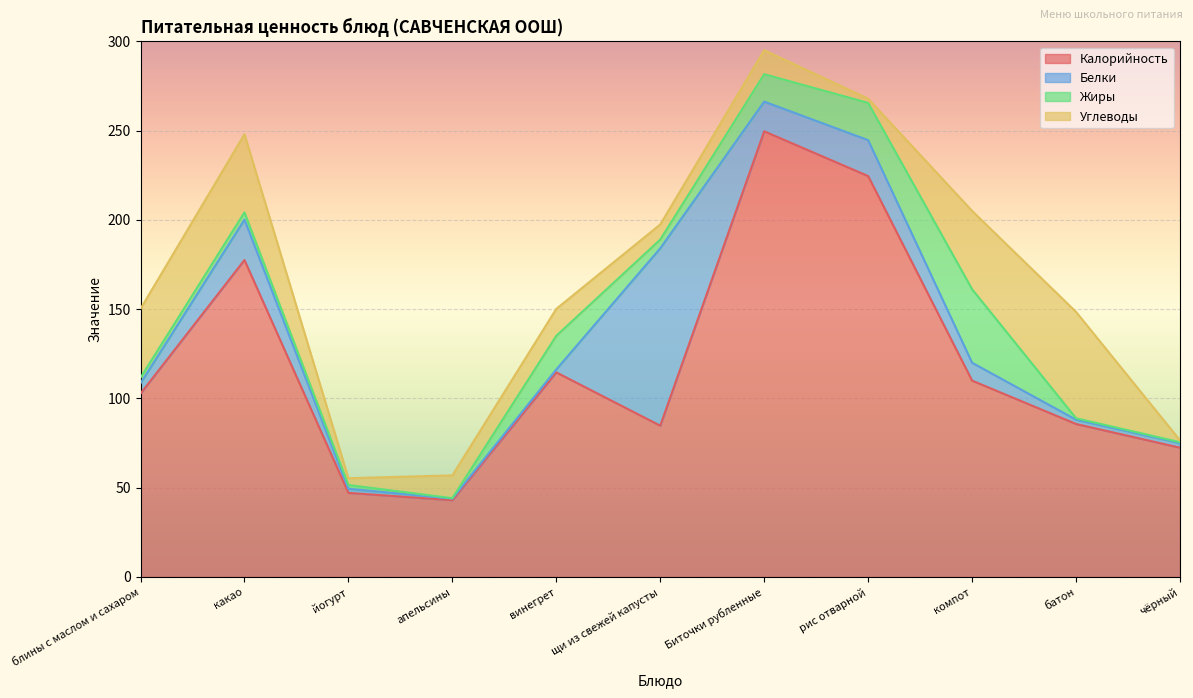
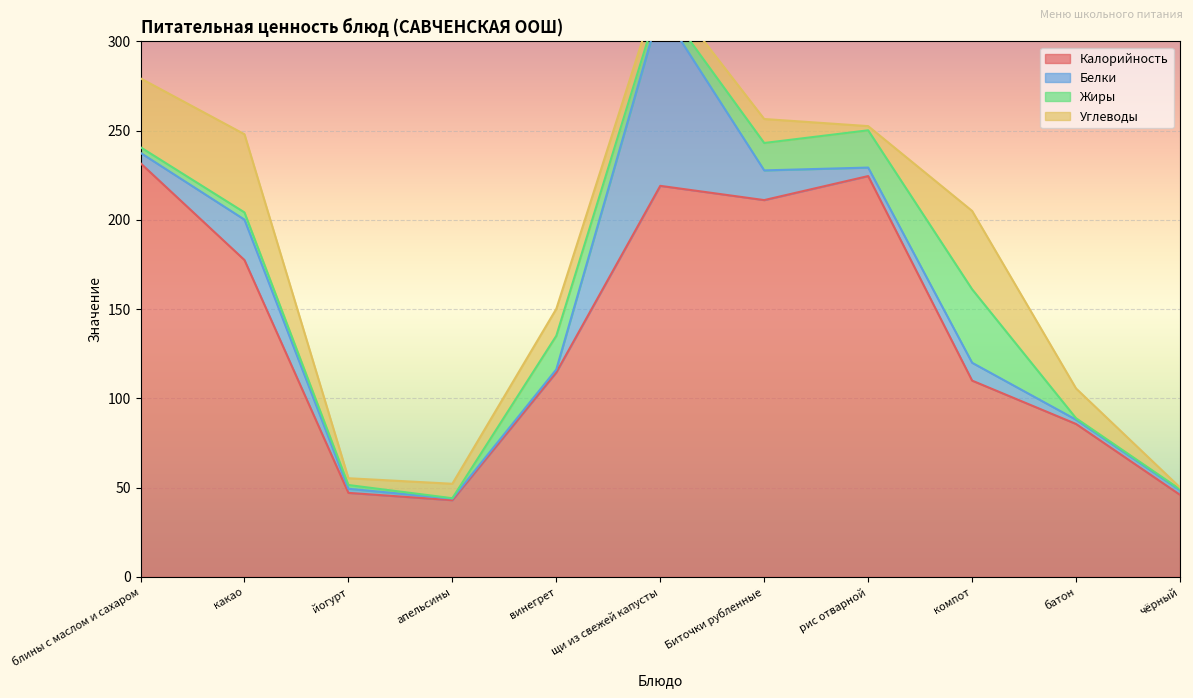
Калорийность, блины с маслом и сахаром: 103 -> 232
Углеводы, апельсины: 13 -> 8
Калорийность, щи из свежей капусты: 85 -> 219
Калорийность, Биточки рубленные: 250 -> 211
Белки, рис отварной: 20 -> 5
Углеводы, батон: 60 -> 17
Калорийность, чёрный: 72 -> 46
